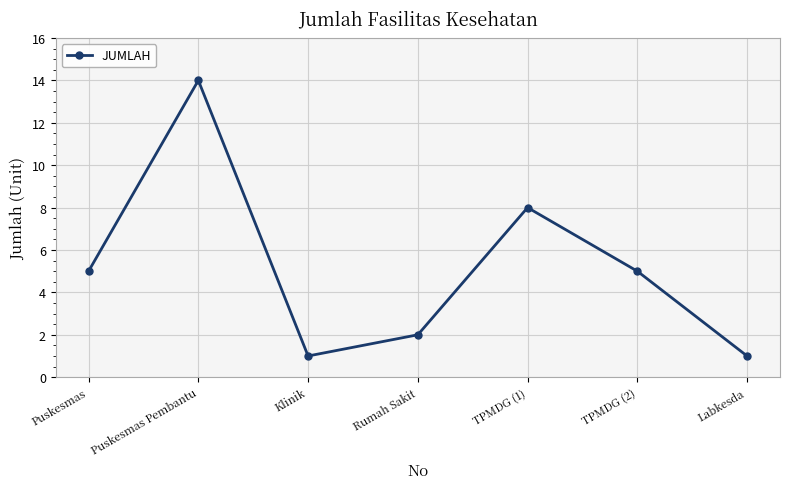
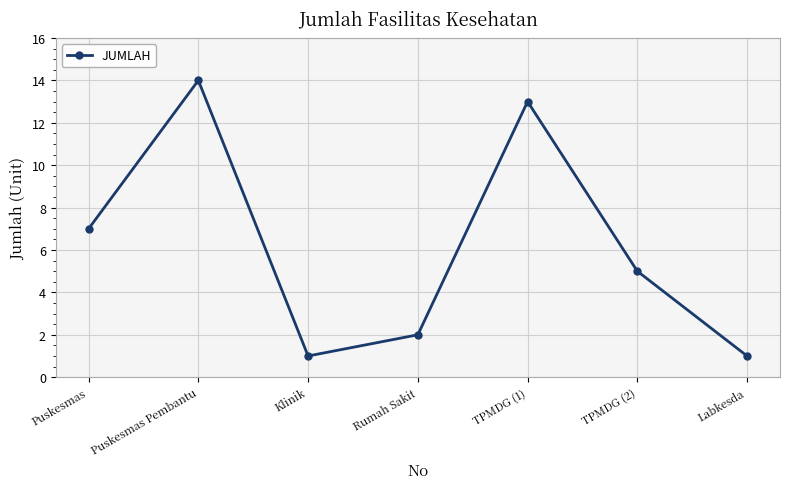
Puskesmas: 5 -> 7
TPMDG (1): 8 -> 13
